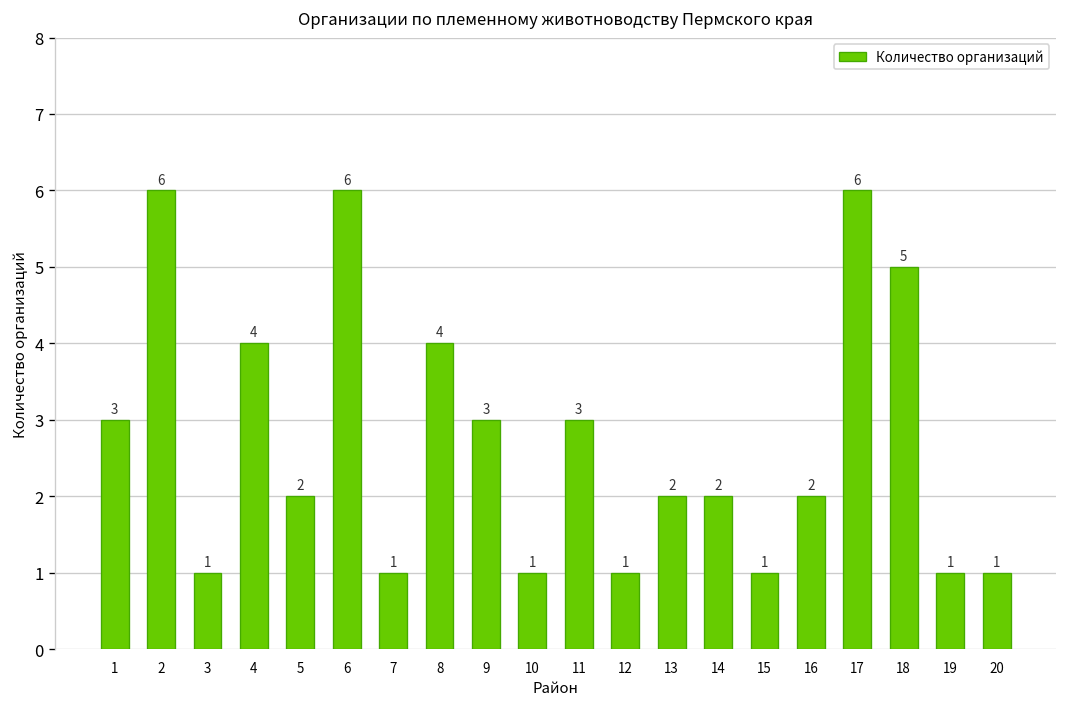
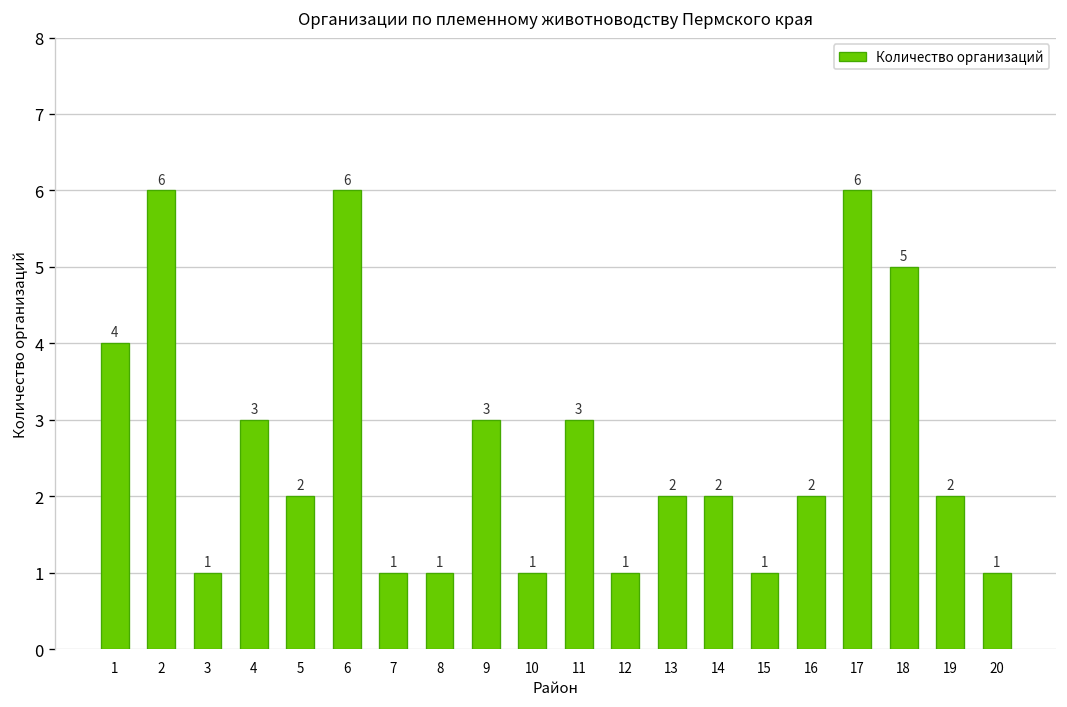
1: 3 -> 4
4: 4 -> 3
8: 4 -> 1
19: 1 -> 2
